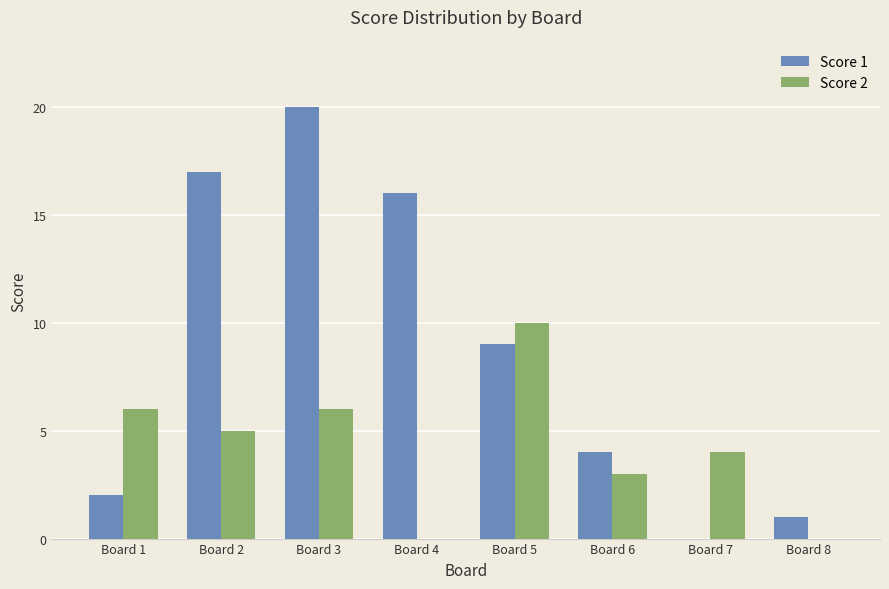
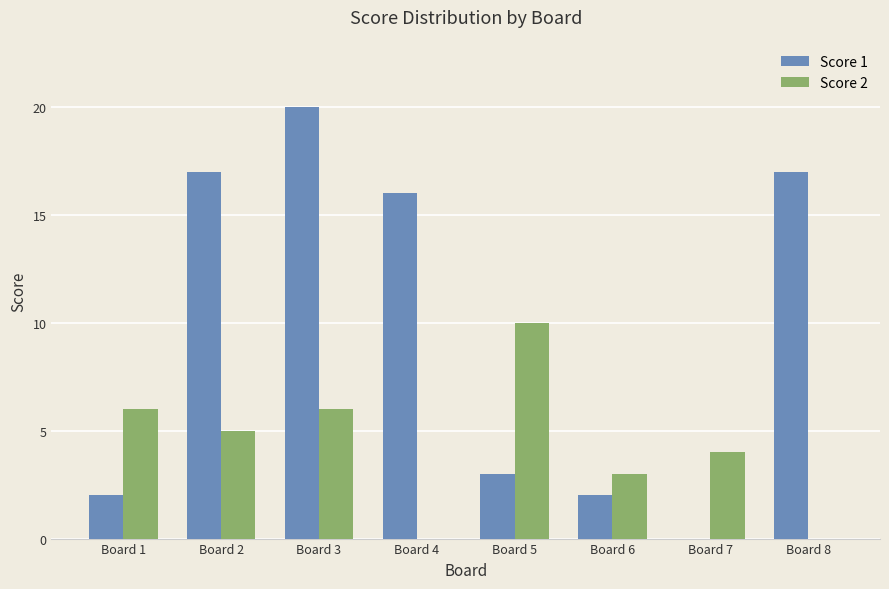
Score 1, Board 5: 9 -> 3
Score 1, Board 6: 4 -> 2
Score 1, Board 8: 1 -> 17
